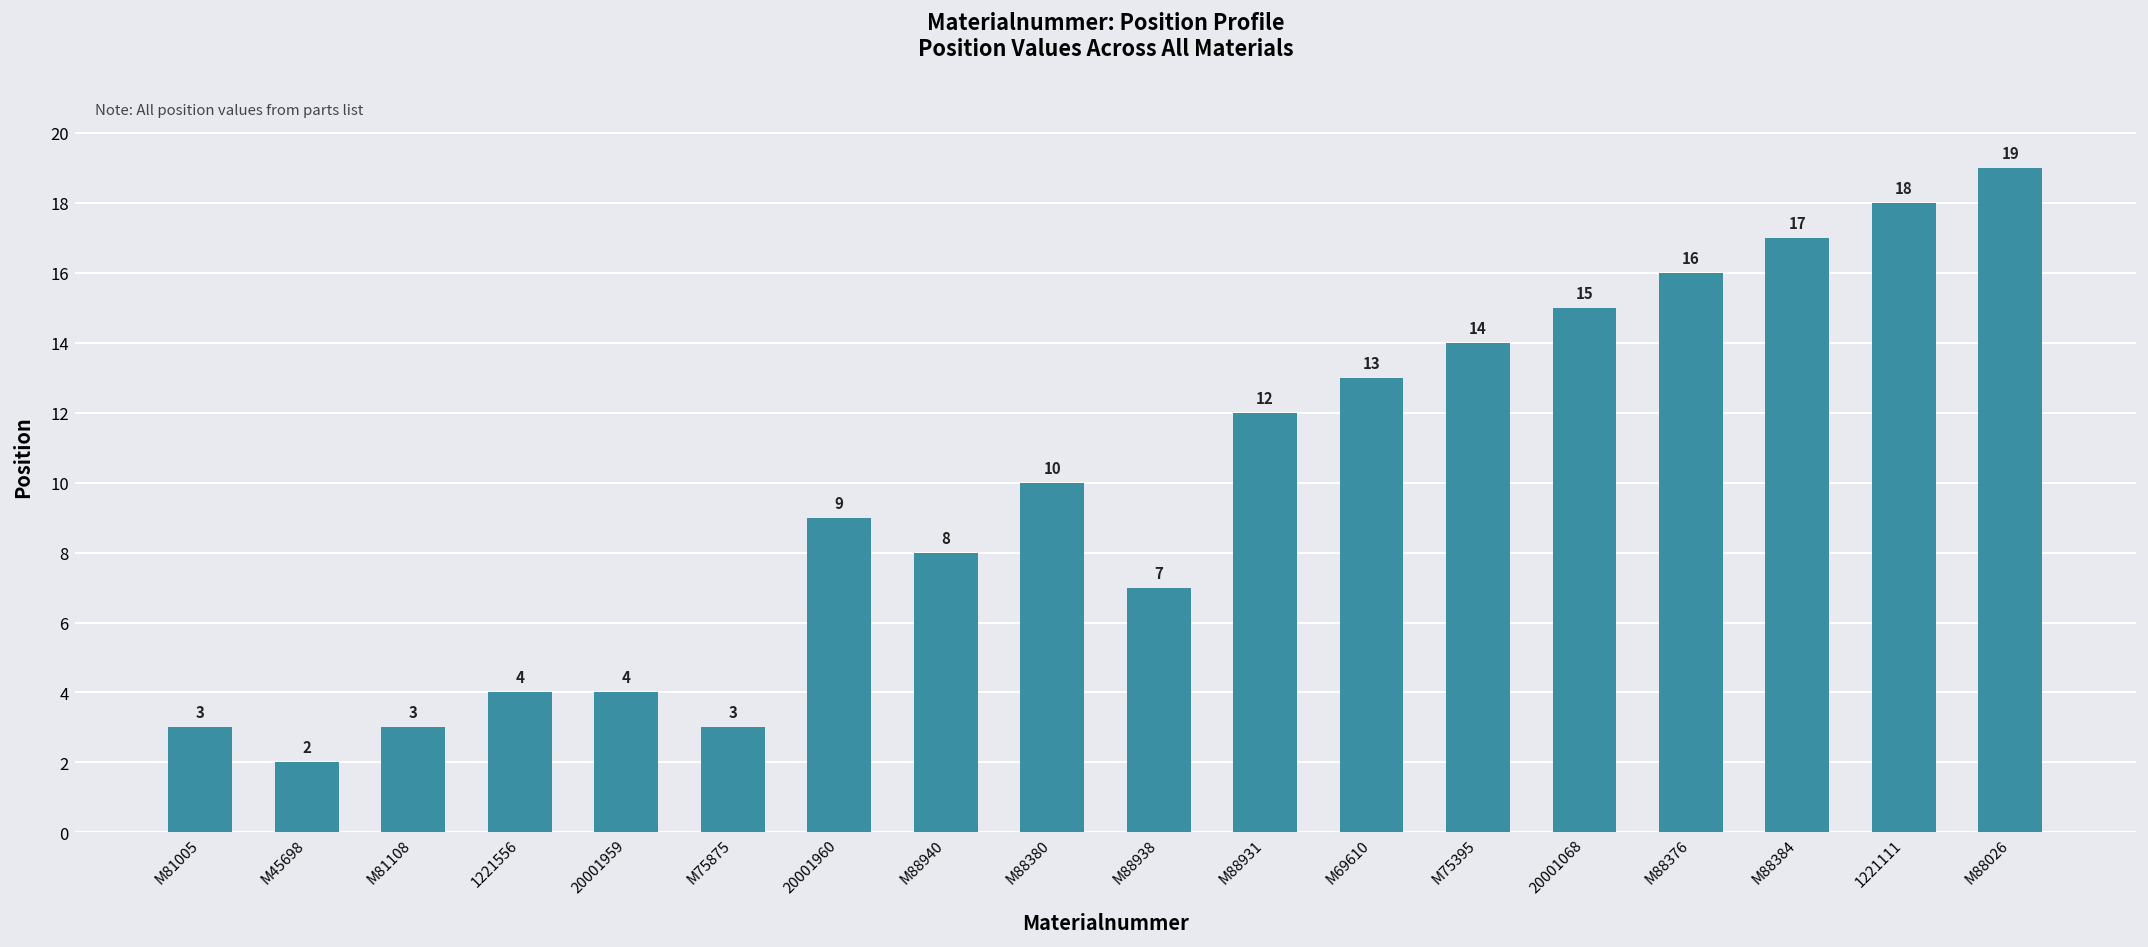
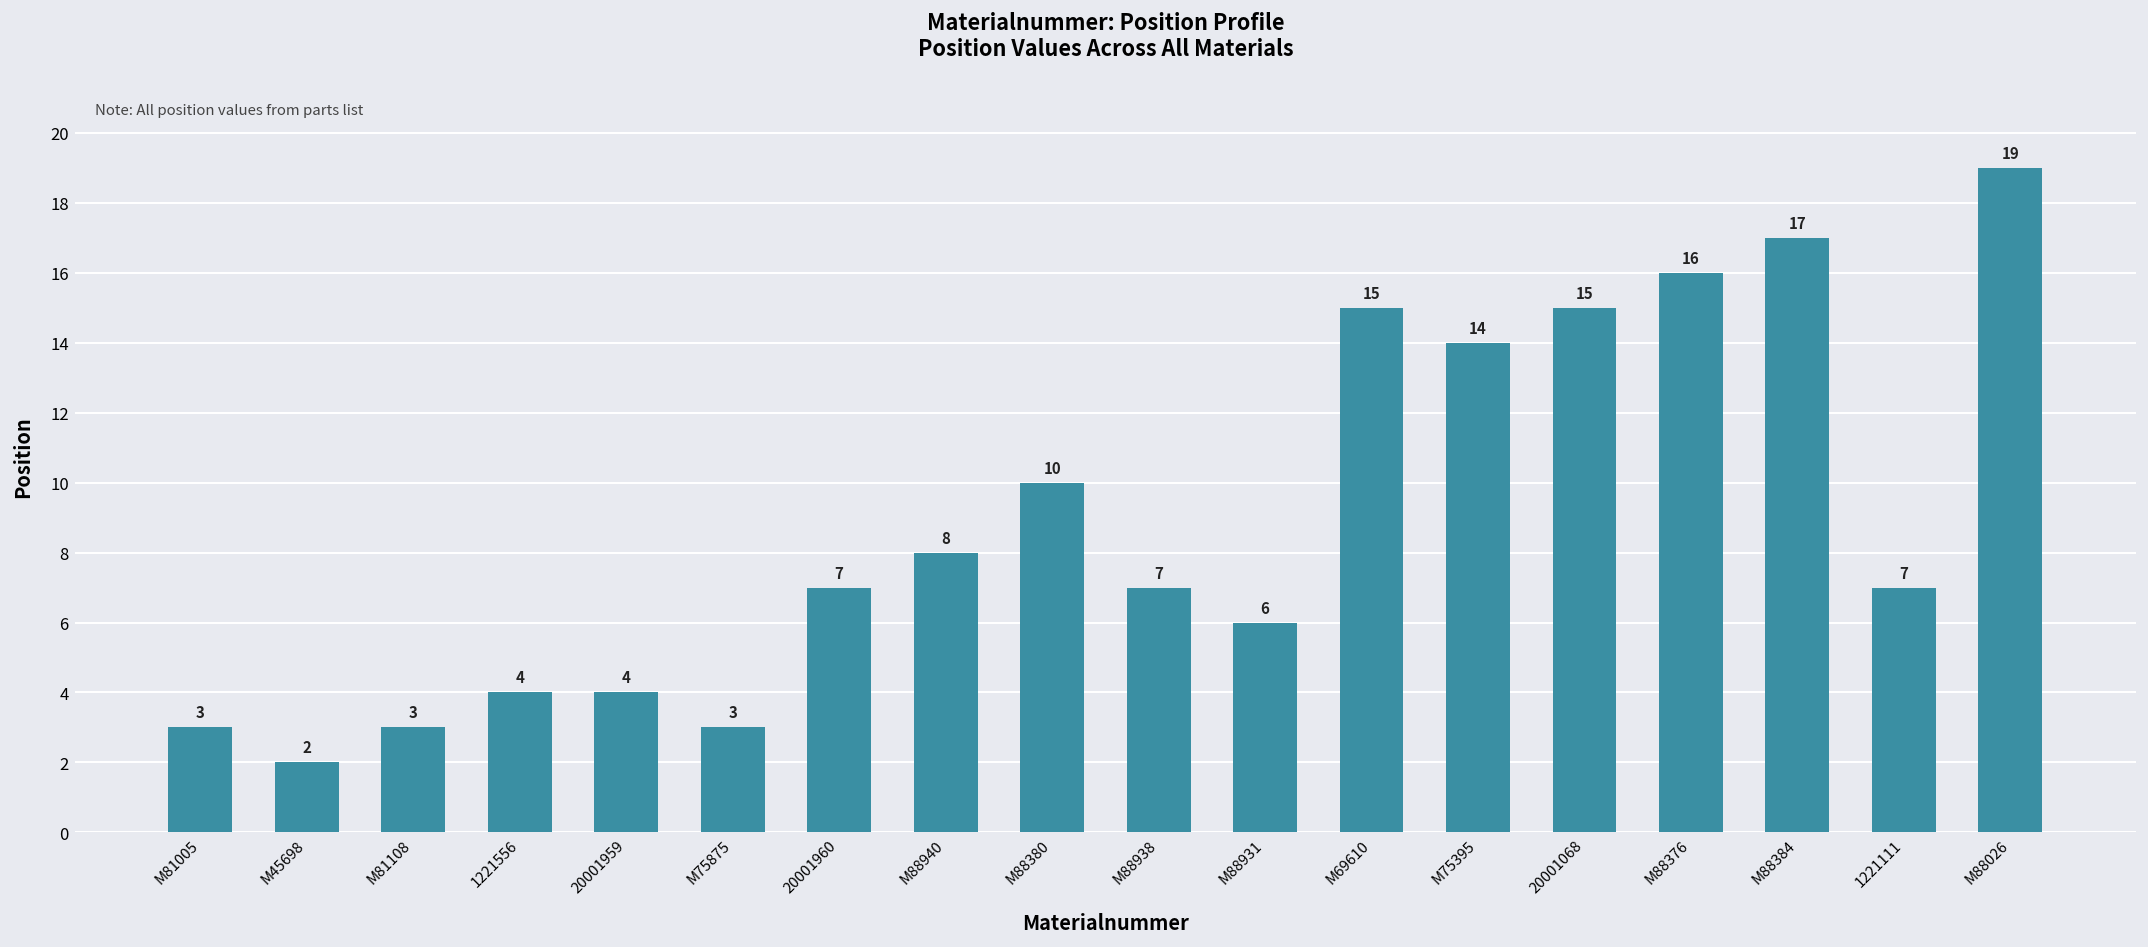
20001960: 9 -> 7
M88931: 12 -> 6
M69610: 13 -> 15
1221111: 18 -> 7
